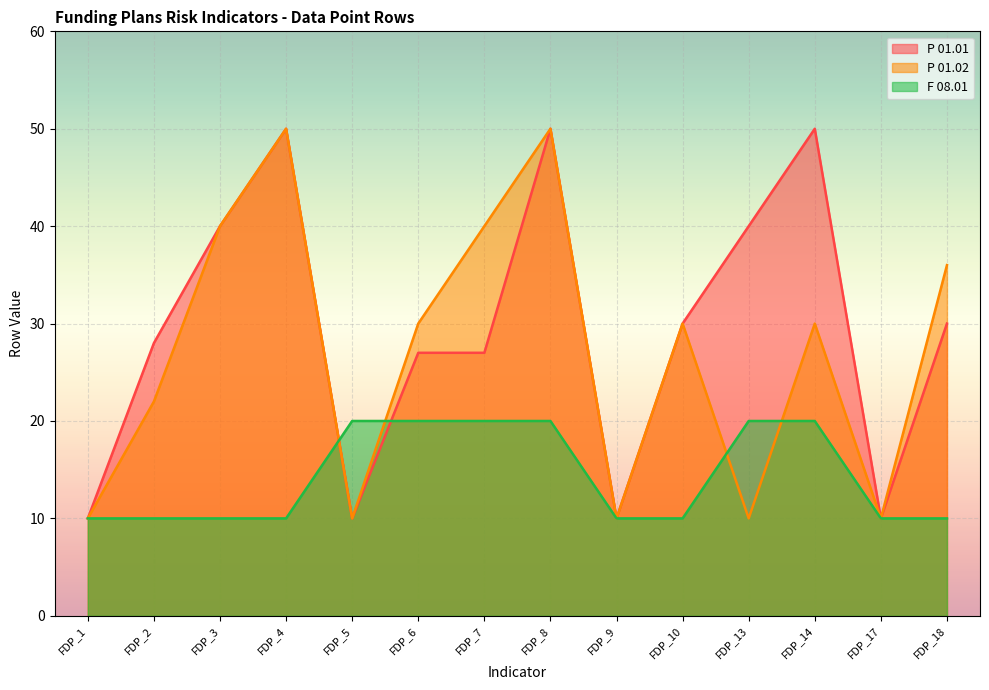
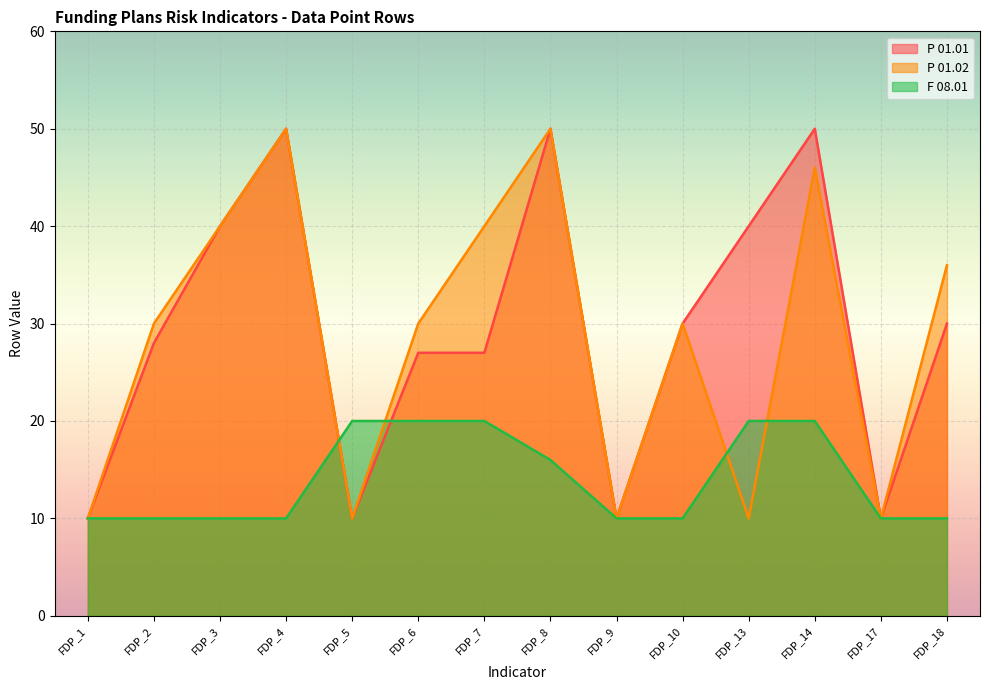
P 01.02, FDP_2: 22 -> 30
F 08.01, FDP_8: 20 -> 16
P 01.02, FDP_14: 30 -> 46
